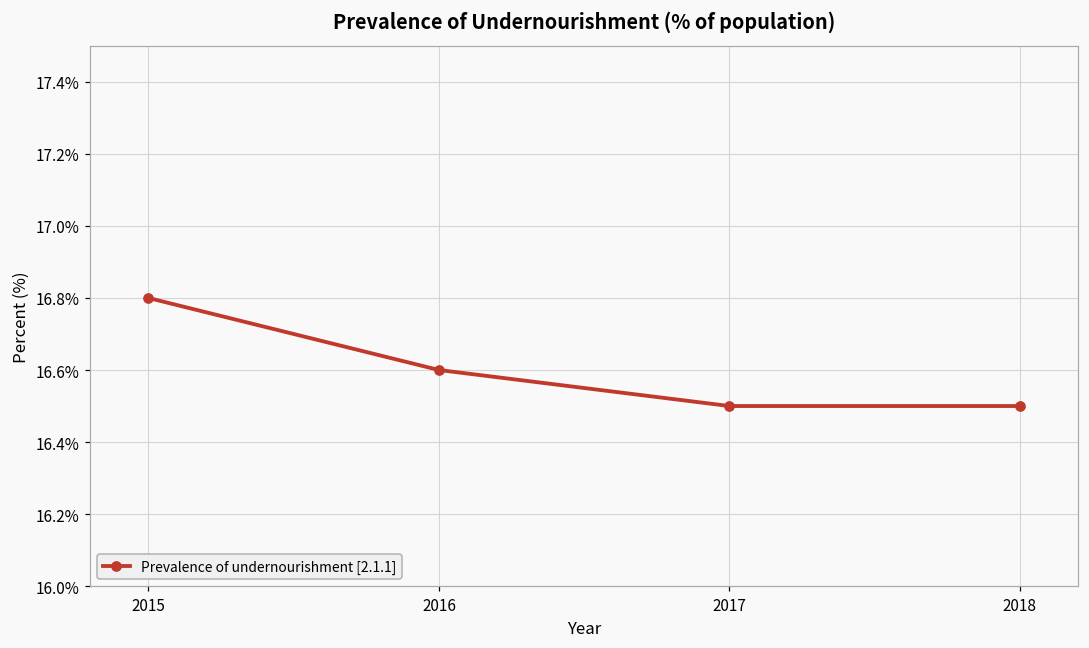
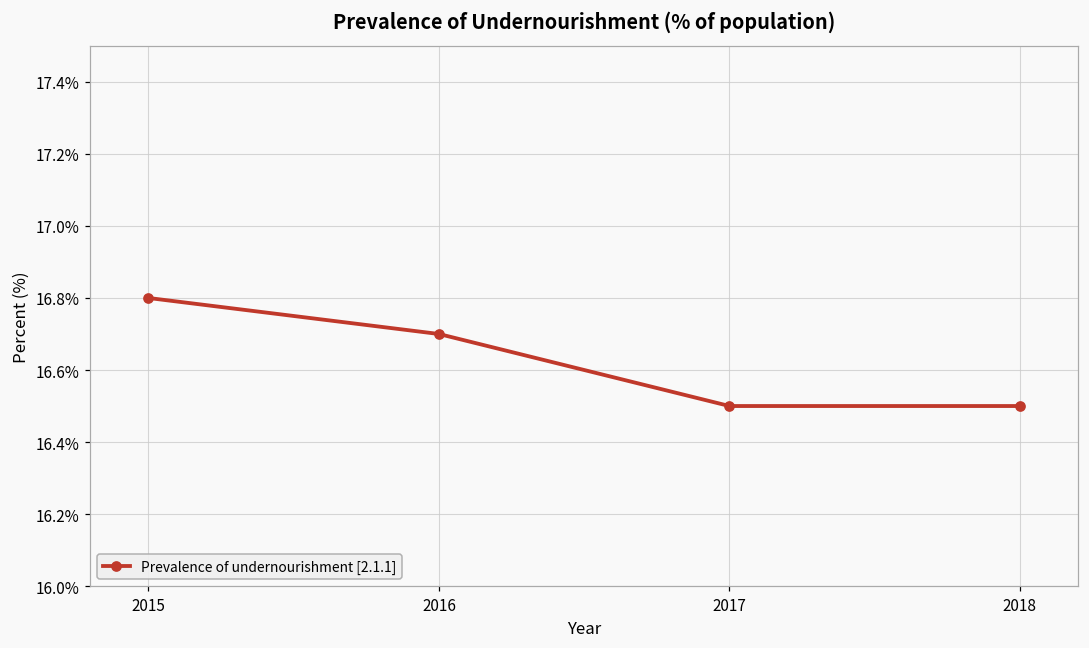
2016: 16.6% -> 16.7%
